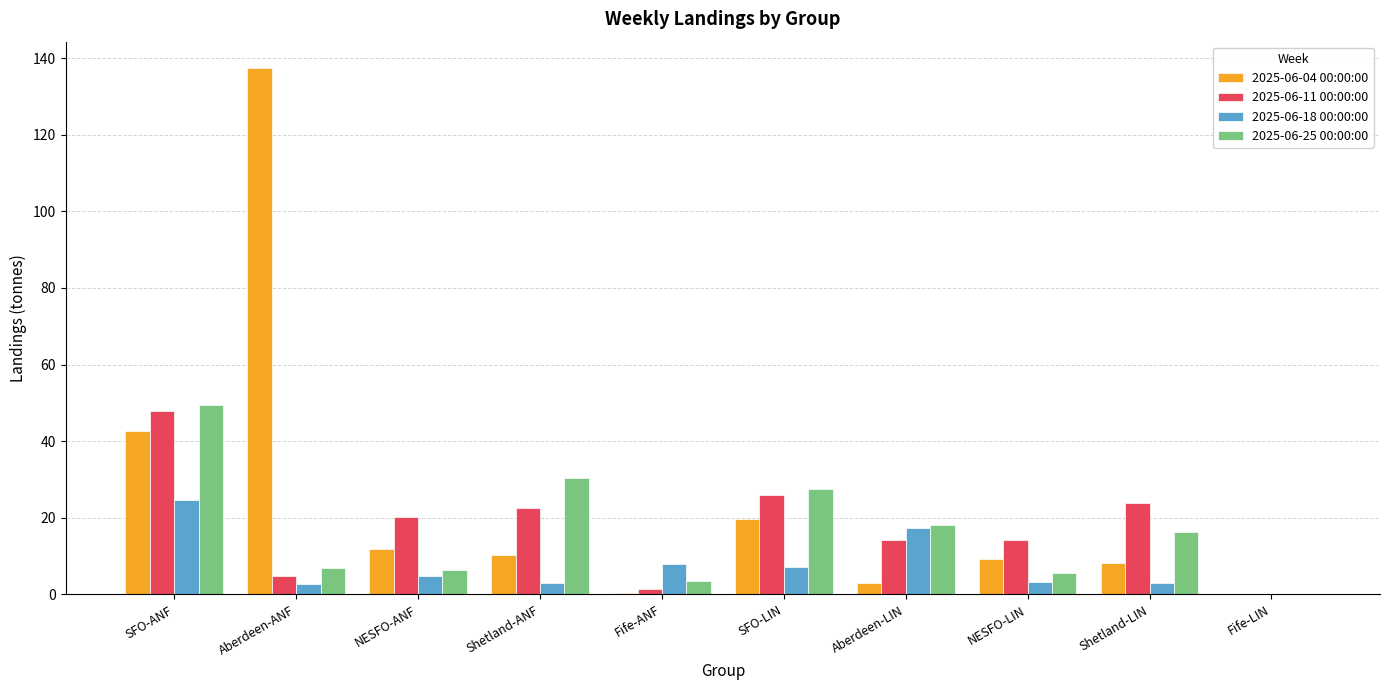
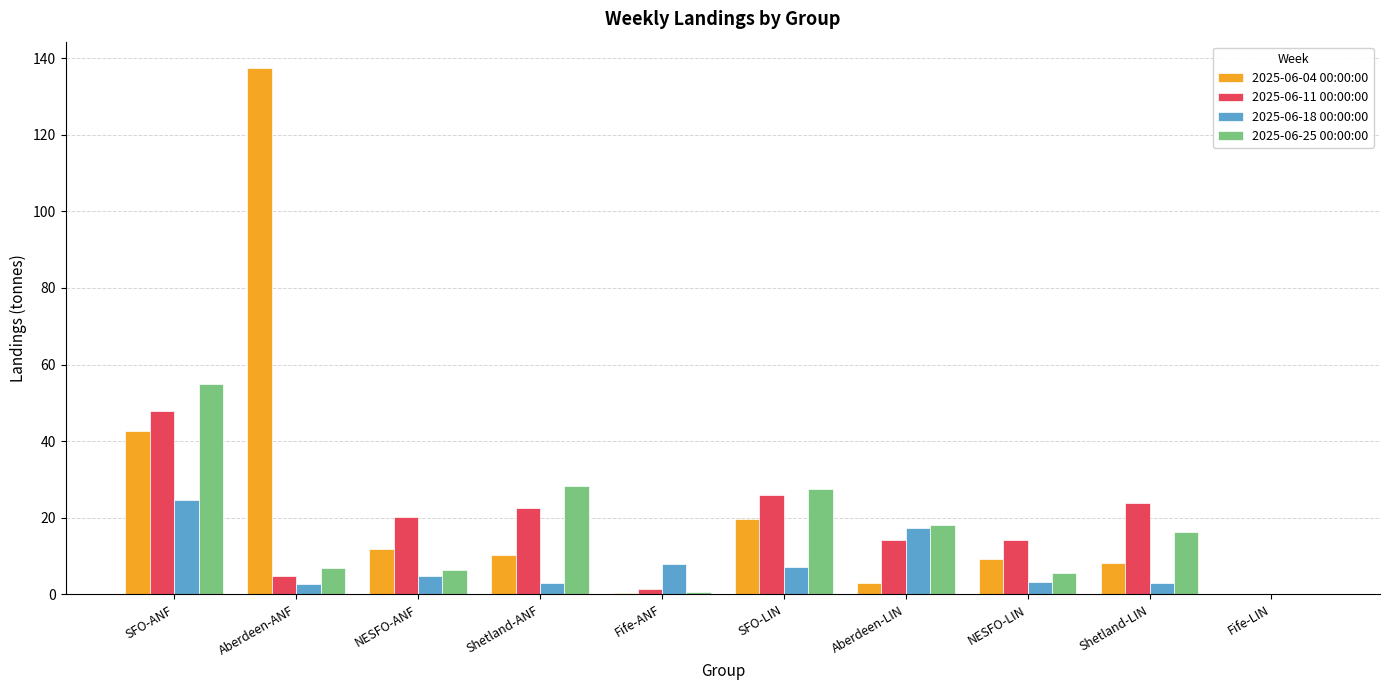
2025-06-25 00:00:00, SFO-ANF: 50 -> 55
2025-06-25 00:00:00, Shetland-ANF: 31 -> 28
2025-06-25 00:00:00, Fife-ANF: 3 -> 1
